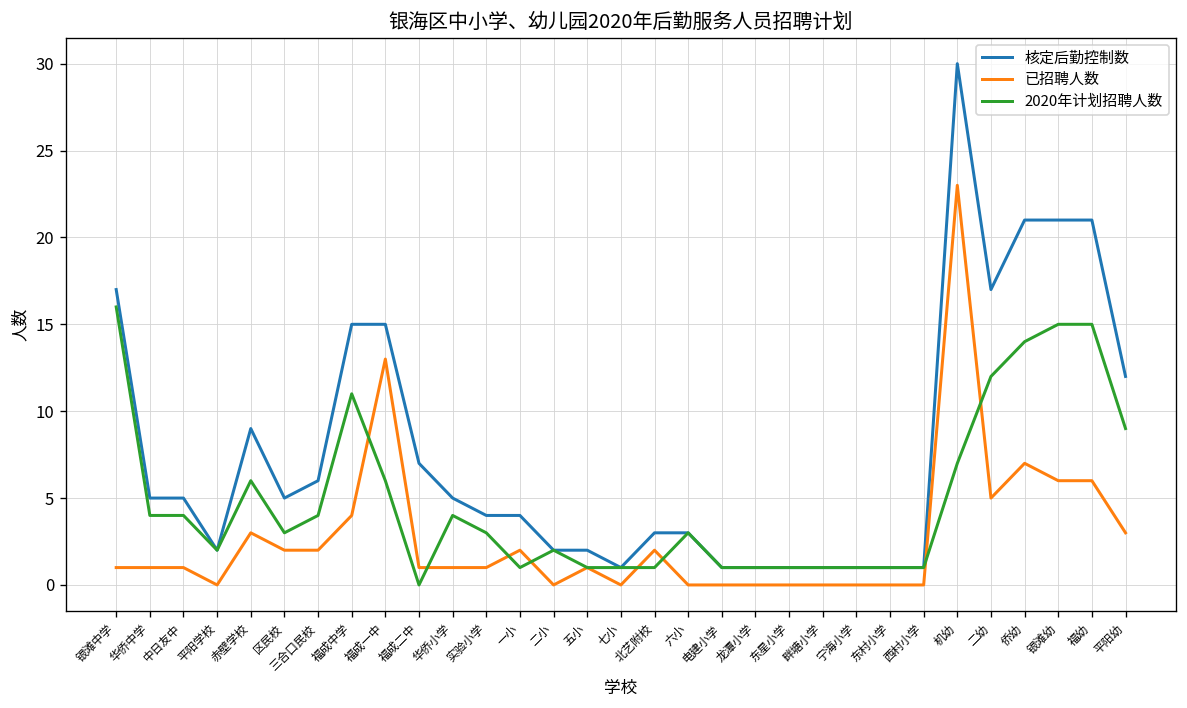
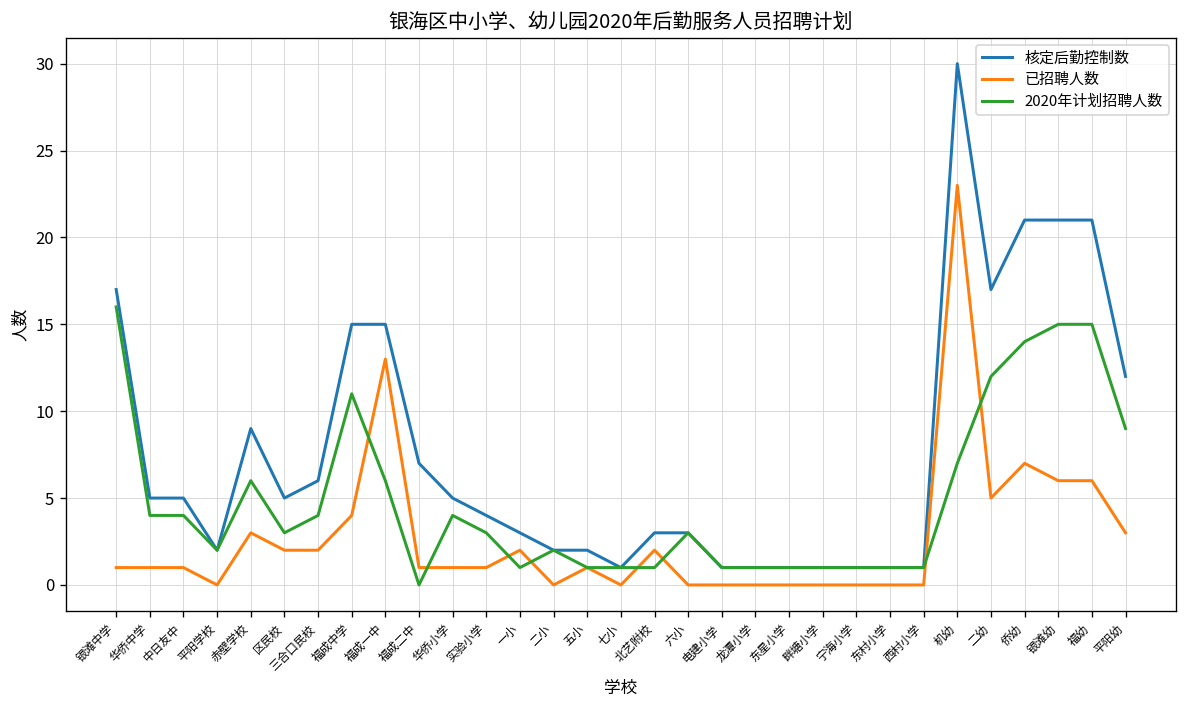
核定后勤控制数, 一小: 4 -> 3
